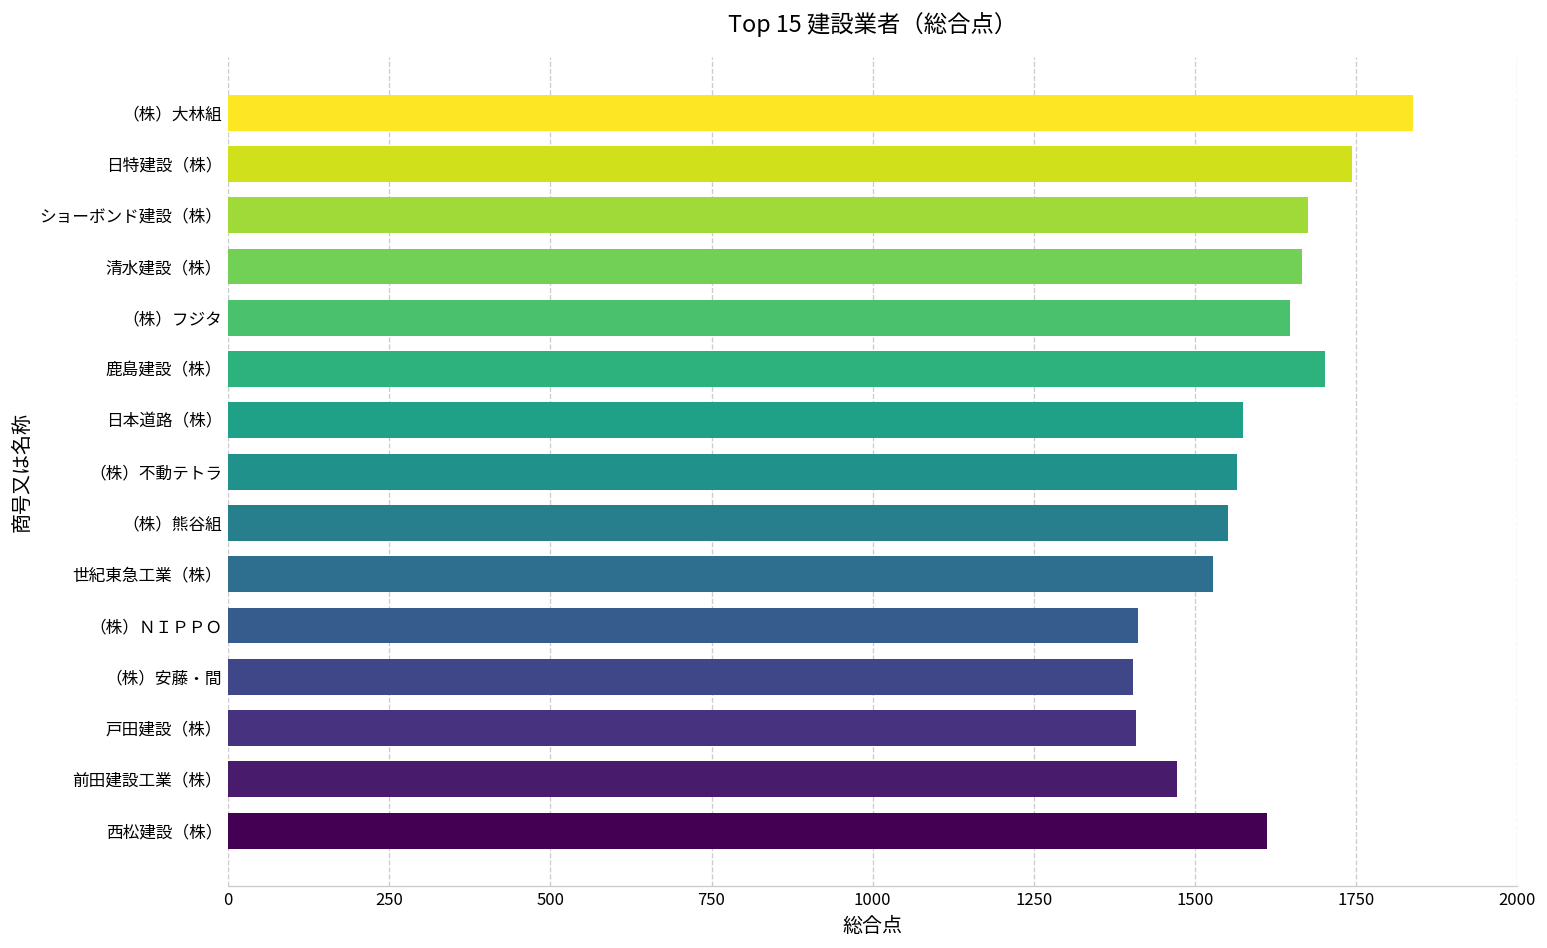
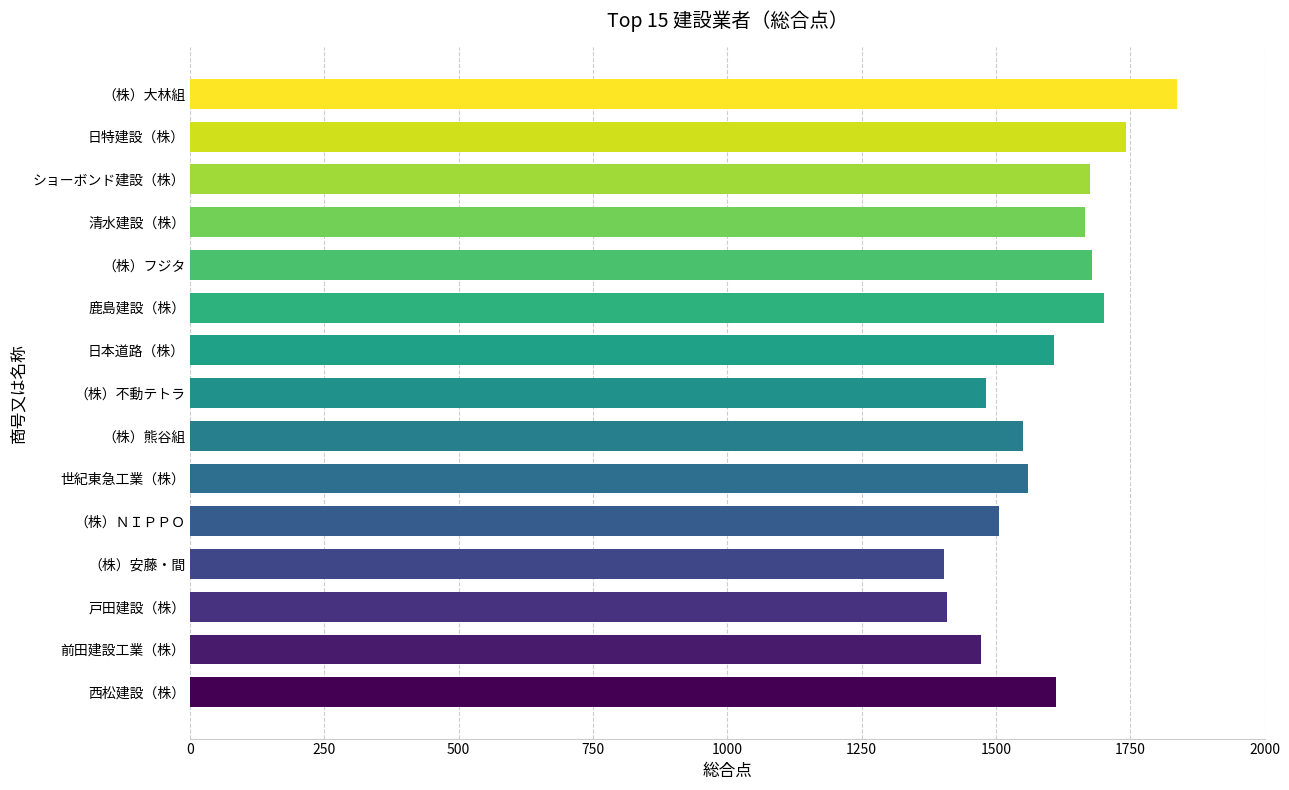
（株）フジタ: 1650 -> 1680
日本道路（株）: 1570 -> 1610
（株）不動テトラ: 1570 -> 1480
世紀東急工業（株）: 1530 -> 1560
（株）ＮＩＰＰＯ: 1410 -> 1510
